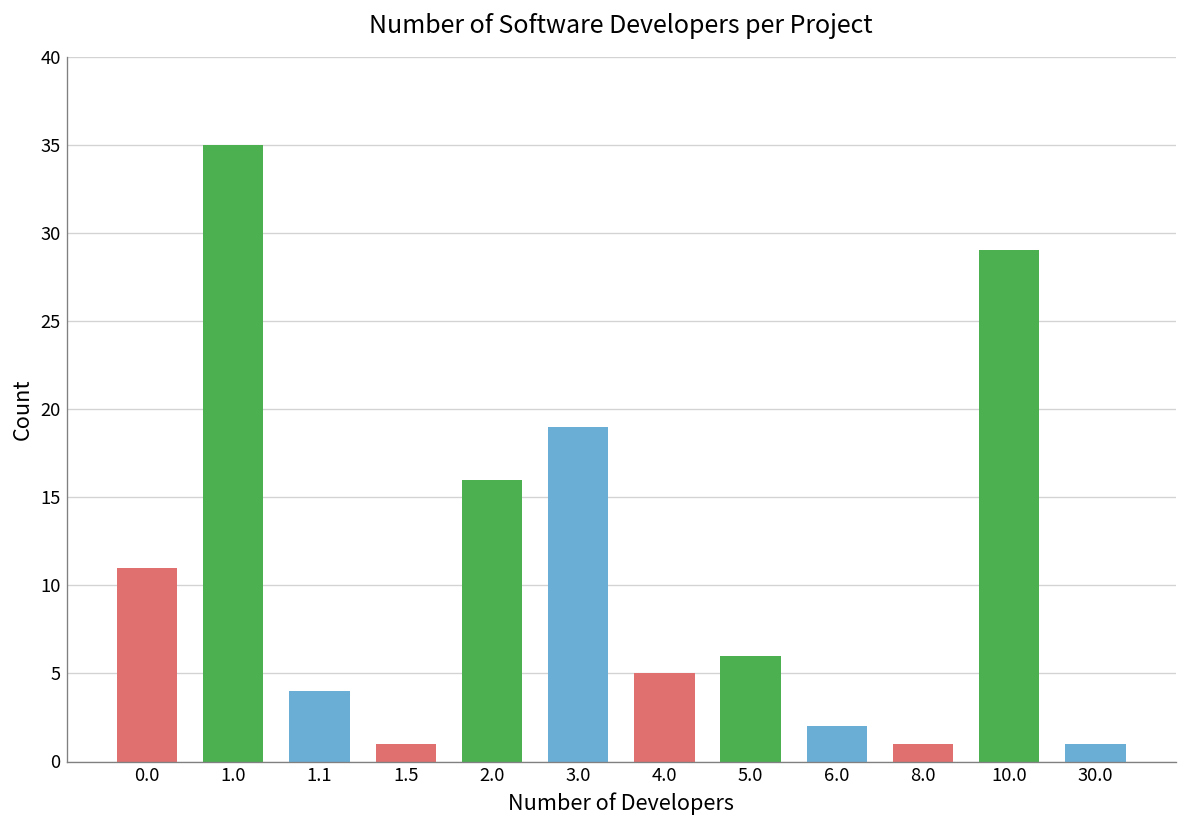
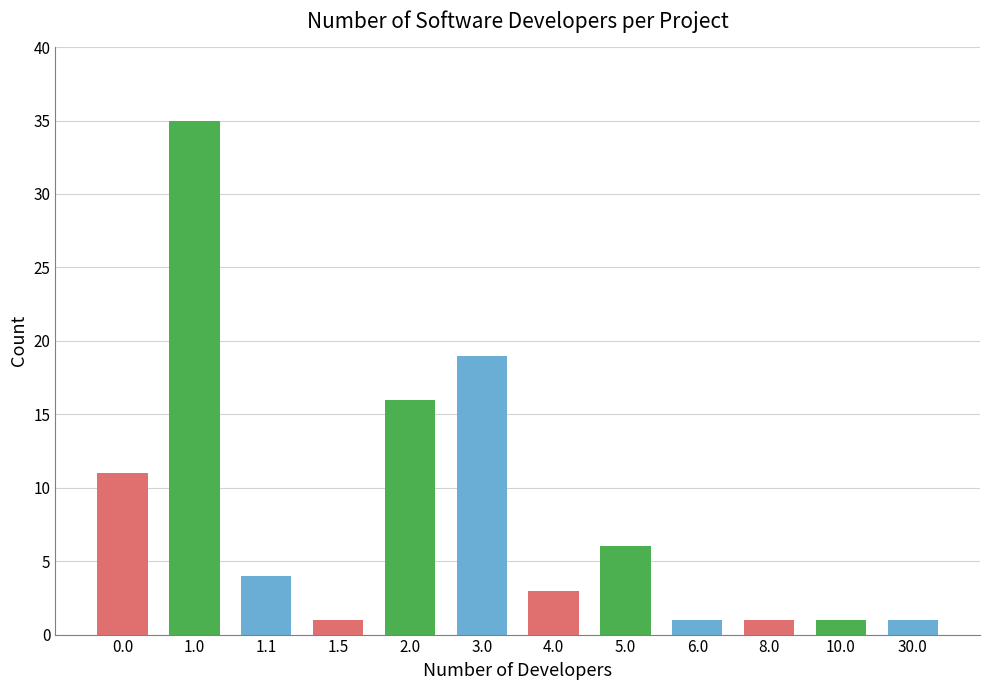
4.0: 5 -> 3
6.0: 2 -> 1
10.0: 29 -> 1
